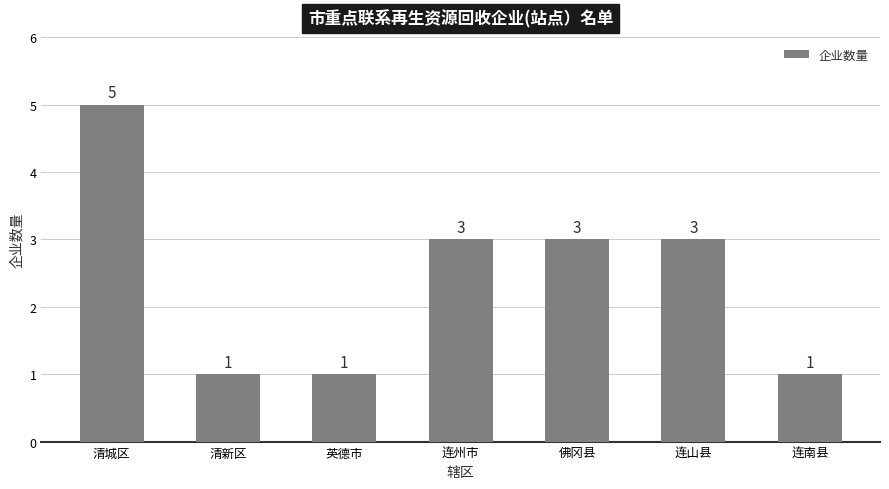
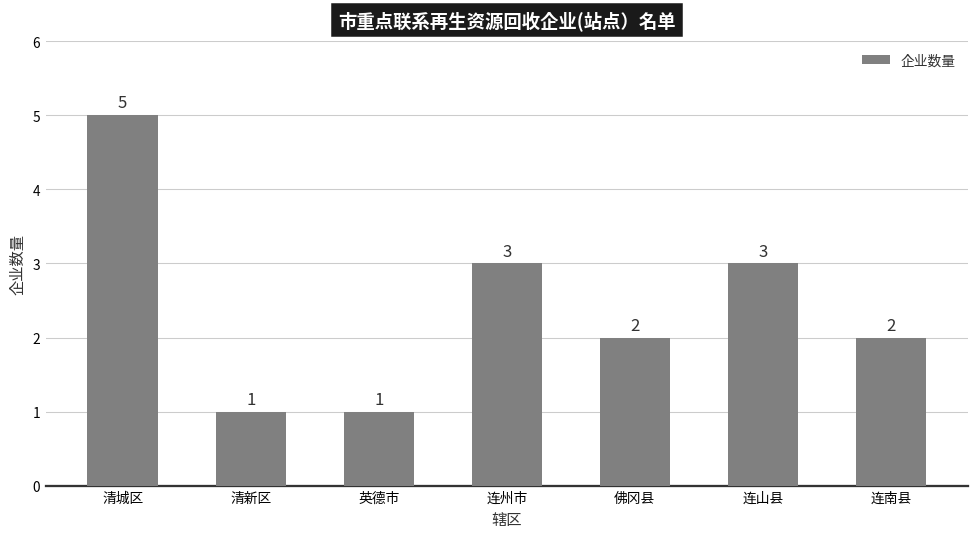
佛冈县: 3 -> 2
连南县: 1 -> 2
